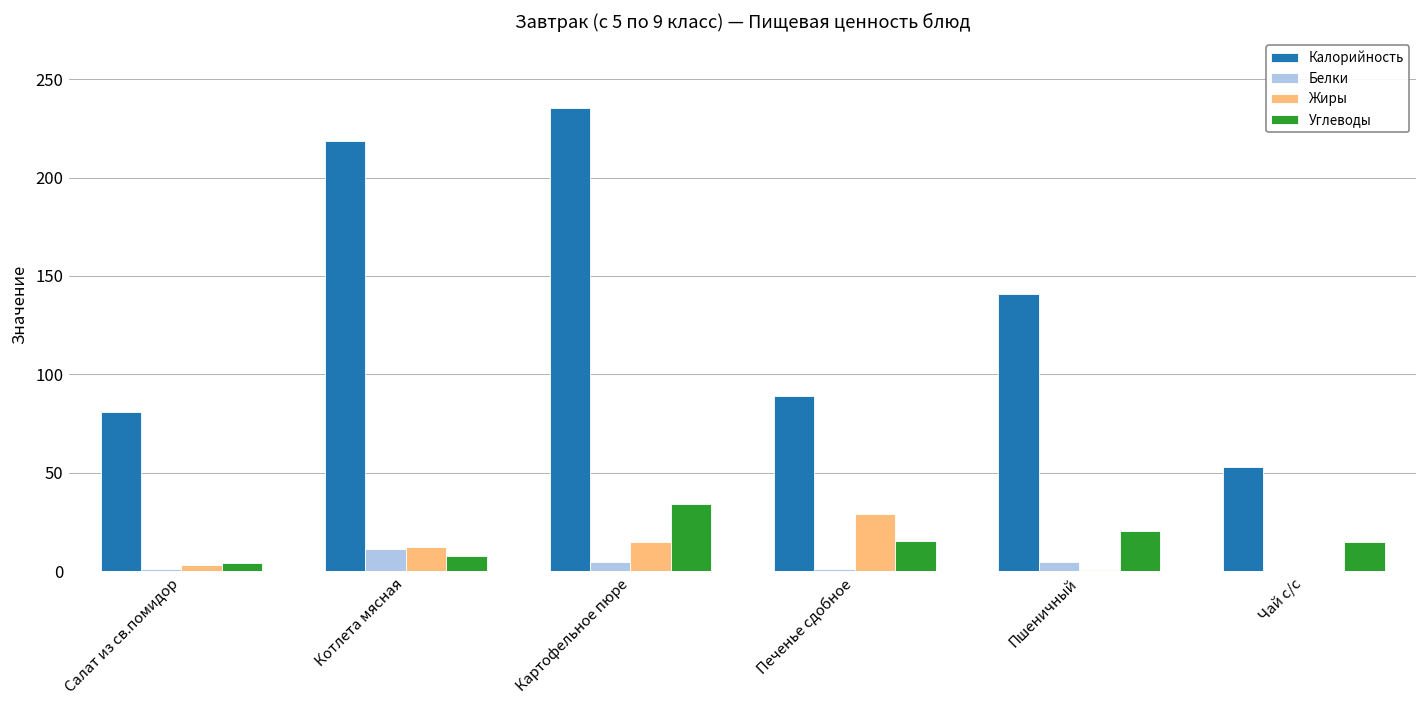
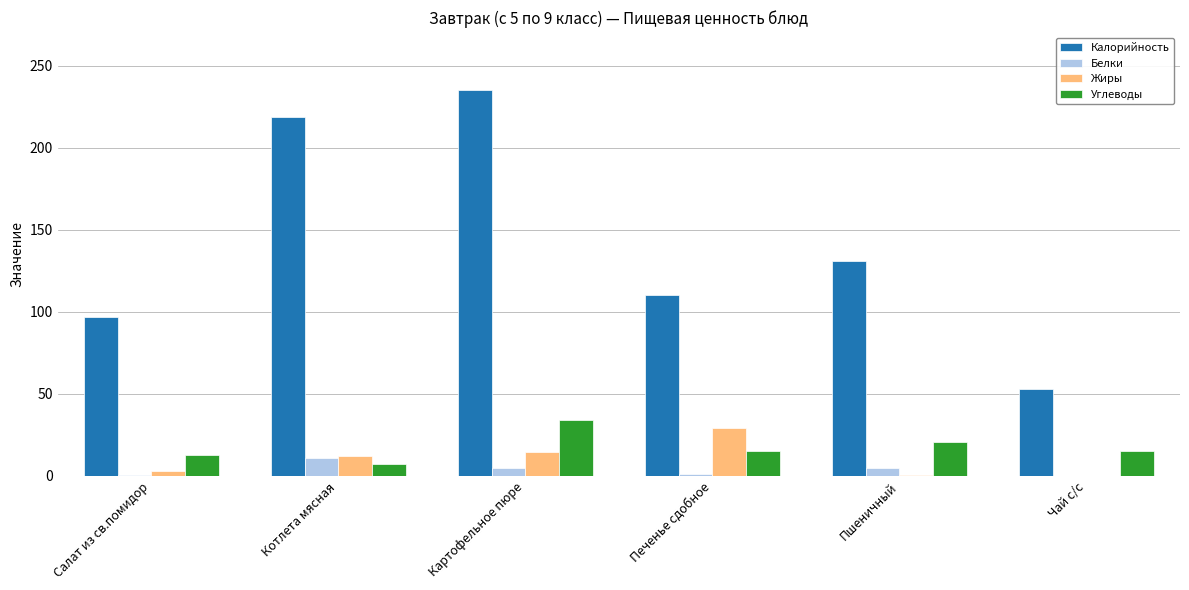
Калорийность, Салат из св.помидор: 81 -> 97
Углеводы, Салат из св.помидор: 4 -> 13
Калорийность, Печенье сдобное: 89 -> 110
Калорийность, Пшеничный: 141 -> 131
